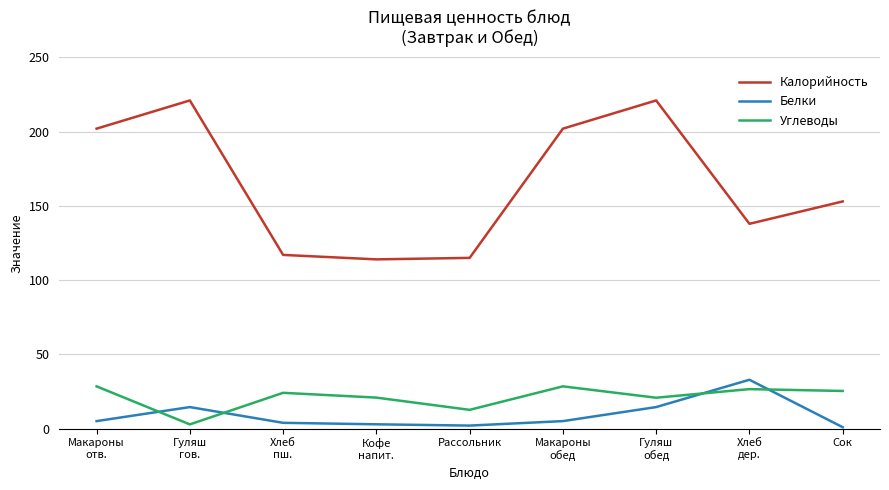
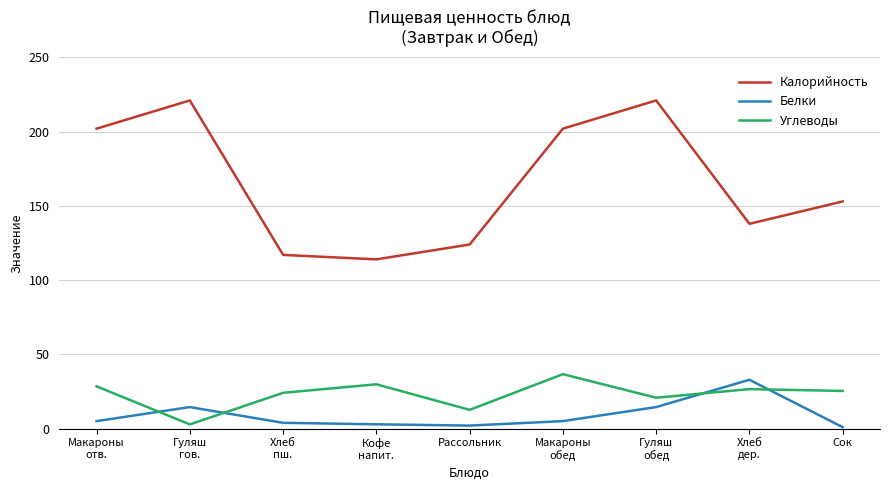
Углеводы, Кофе напит.: 21 -> 30
Калорийность, Рассольник: 115 -> 124
Углеводы, Макароны обед: 29 -> 37
